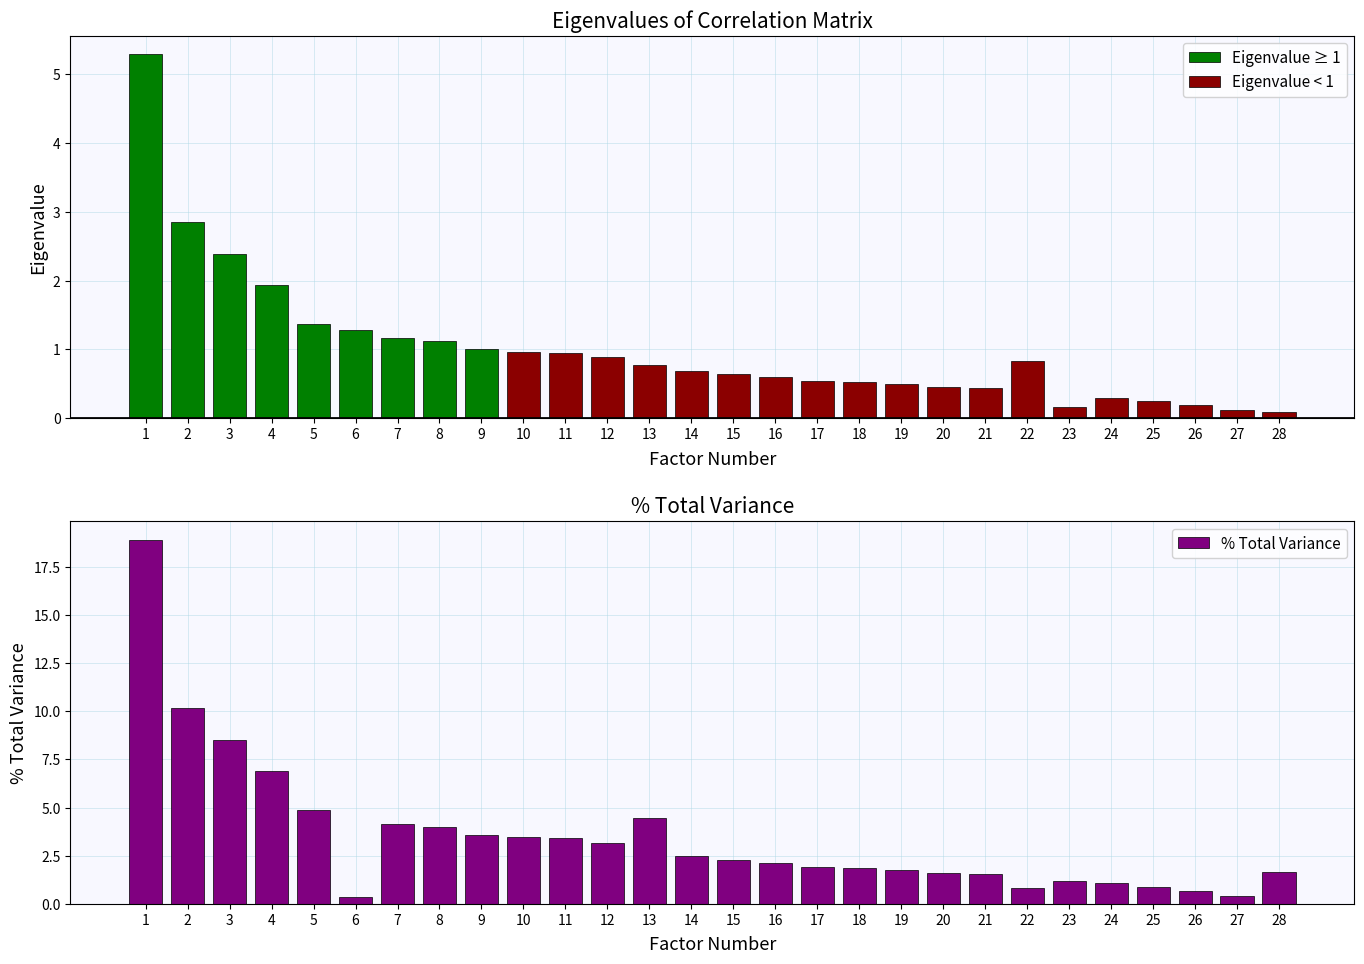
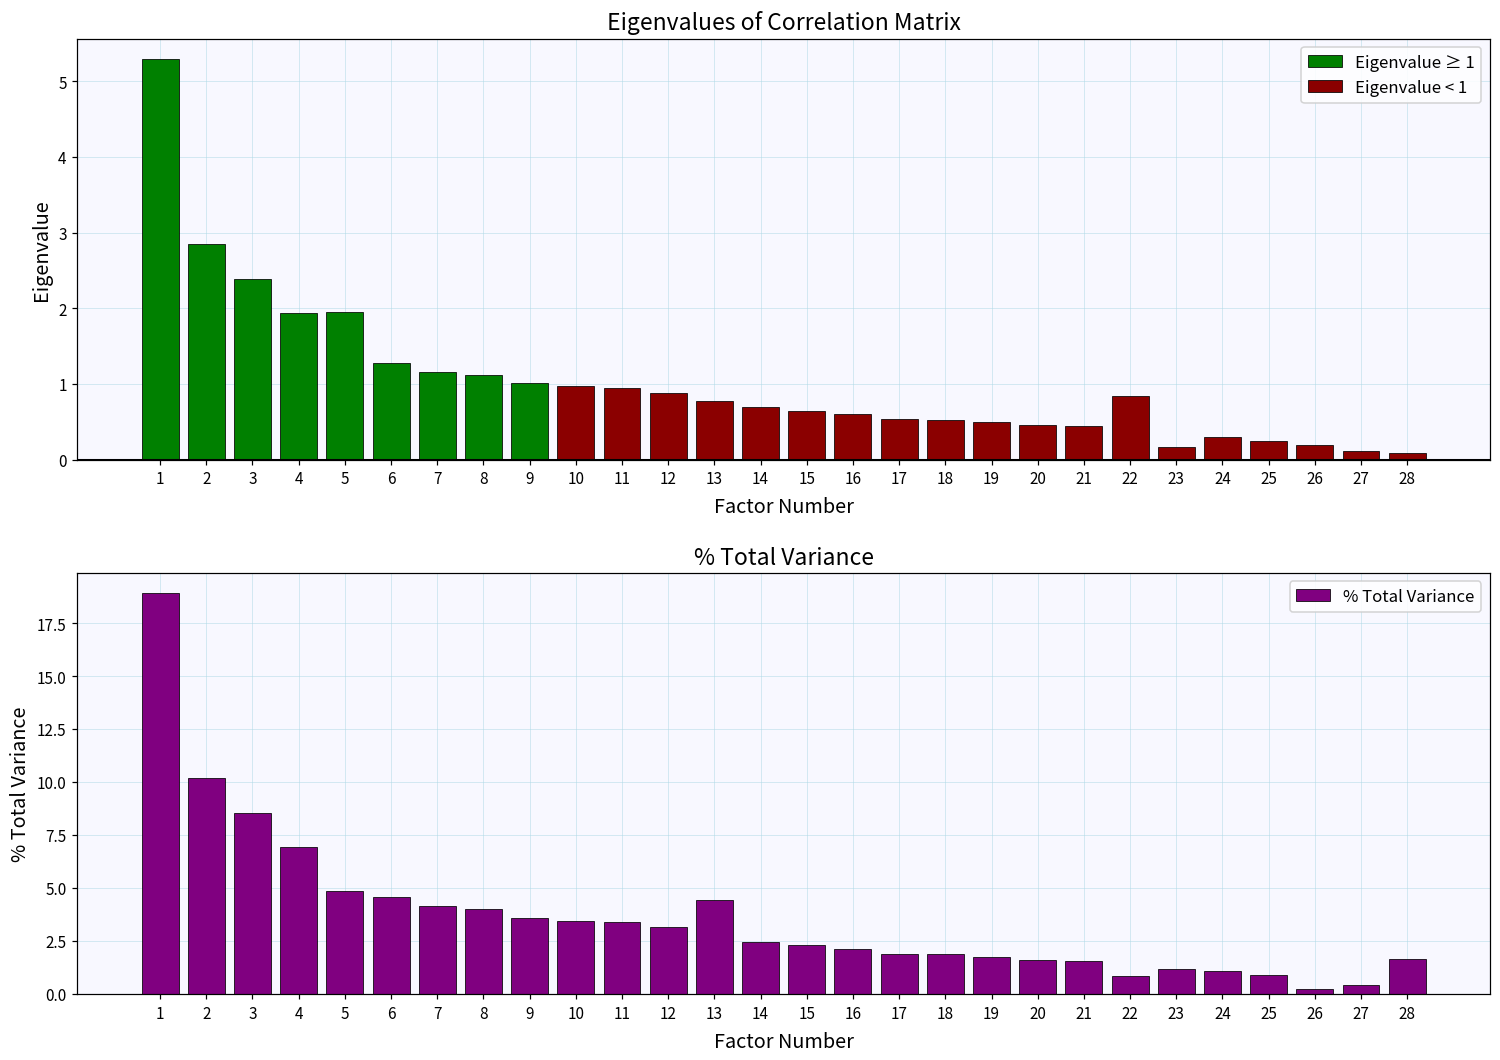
Eigenvalues of Correlation Matrix, Eigenvalue ≥ 1, 5: 1.4 -> 2.0
% Total Variance, 6: 0.3 -> 4.6
% Total Variance, 26: 0.7 -> 0.2
